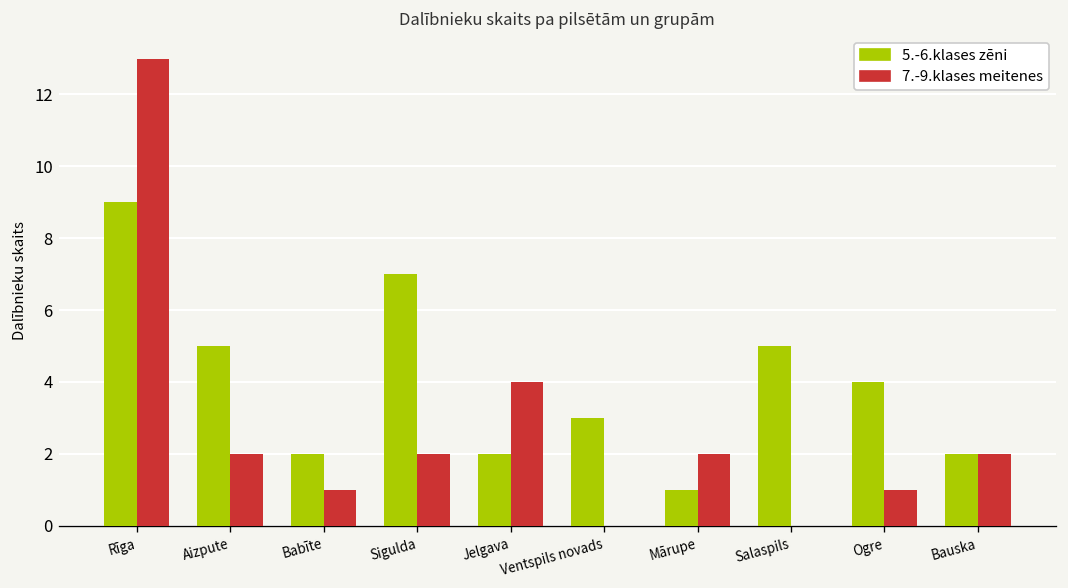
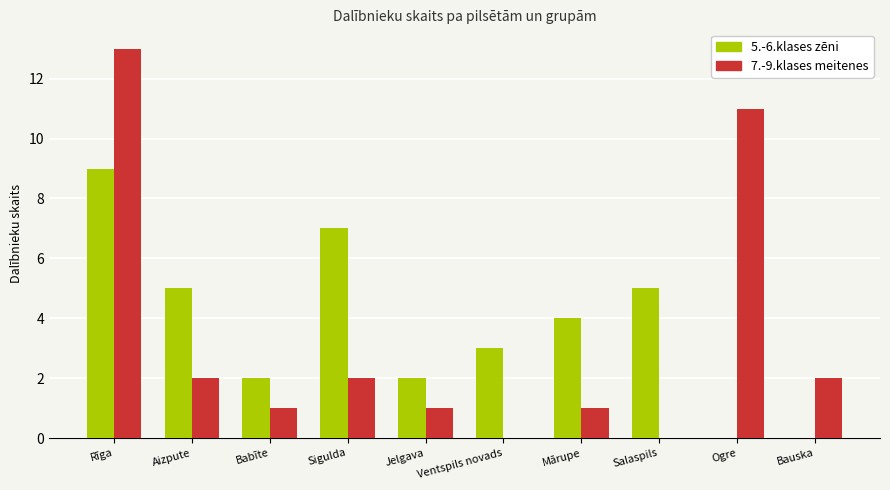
7.-9.klases meitenes, Jelgava: 4 -> 1
5.-6.klases zēni, Mārupe: 1 -> 4
7.-9.klases meitenes, Mārupe: 2 -> 1
5.-6.klases zēni, Ogre: 4 -> 0
7.-9.klases meitenes, Ogre: 1 -> 11
5.-6.klases zēni, Bauska: 2 -> 0
